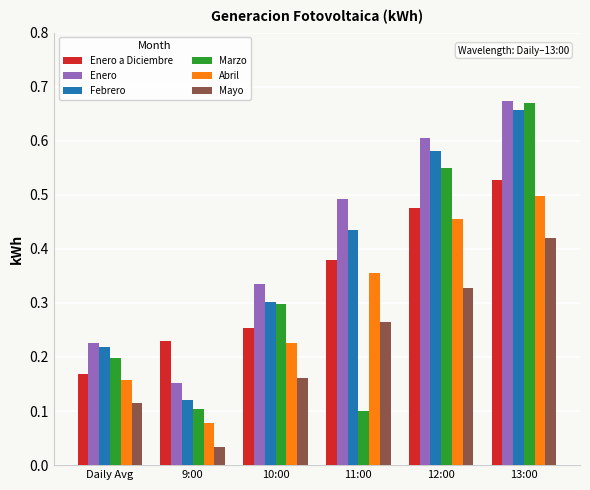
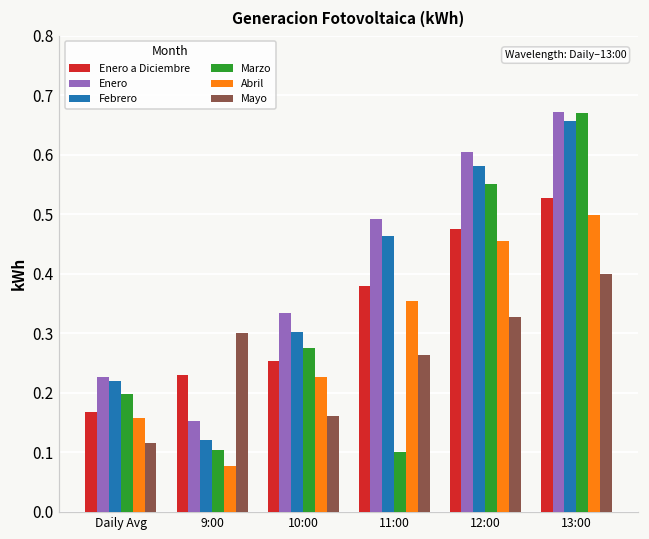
Mayo, 9:00: 0.03 -> 0.30
Marzo, 10:00: 0.30 -> 0.28
Febrero, 11:00: 0.44 -> 0.46
Mayo, 13:00: 0.42 -> 0.40
